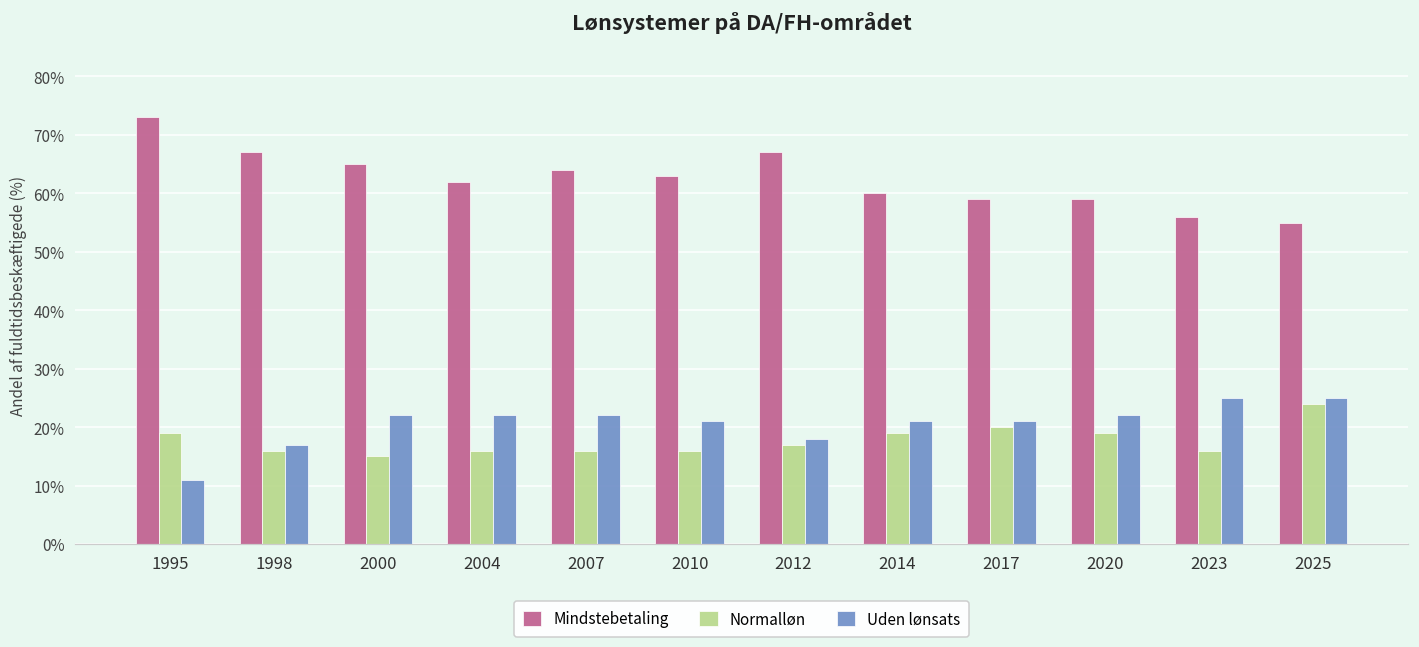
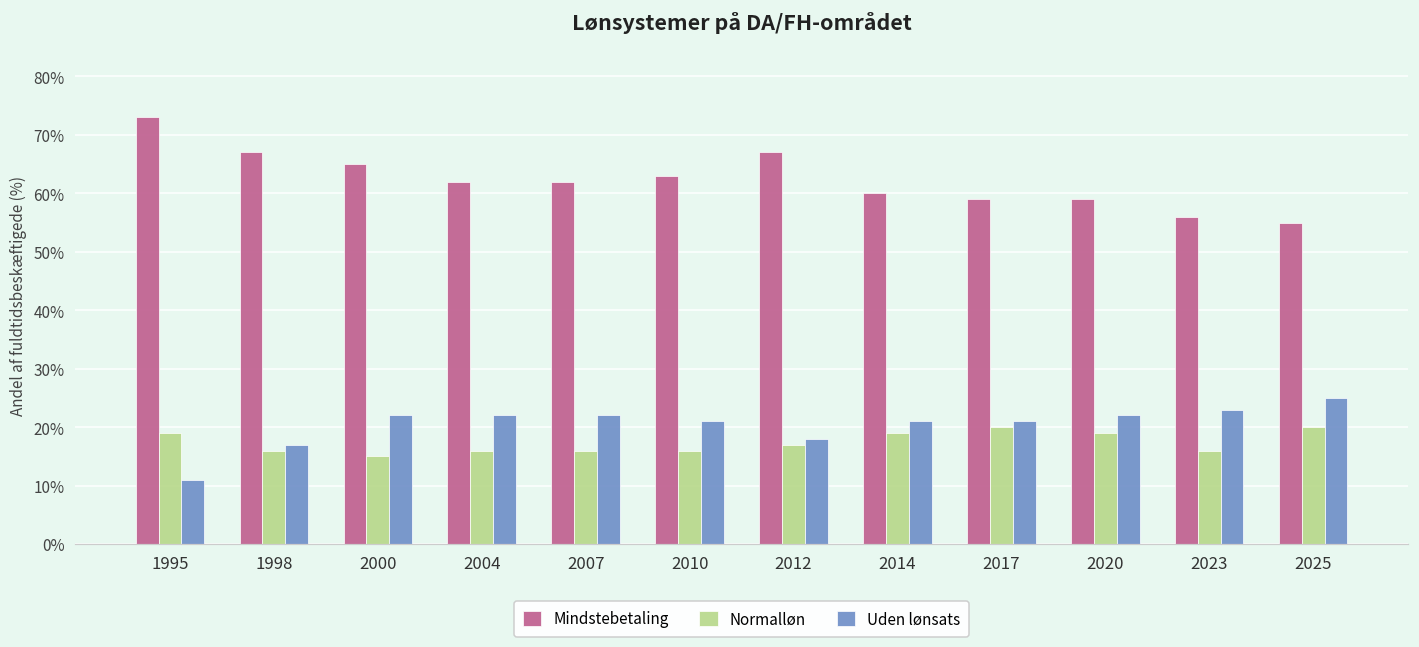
Mindstebetaling, 2007: 64% -> 62%
Uden lønsats, 2023: 25% -> 23%
Normalløn, 2025: 24% -> 20%
